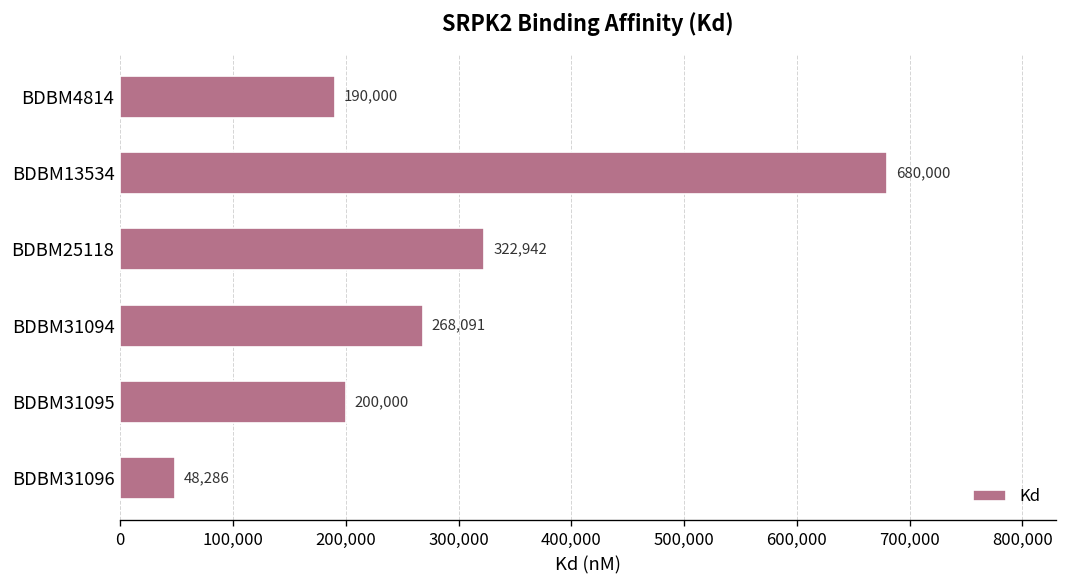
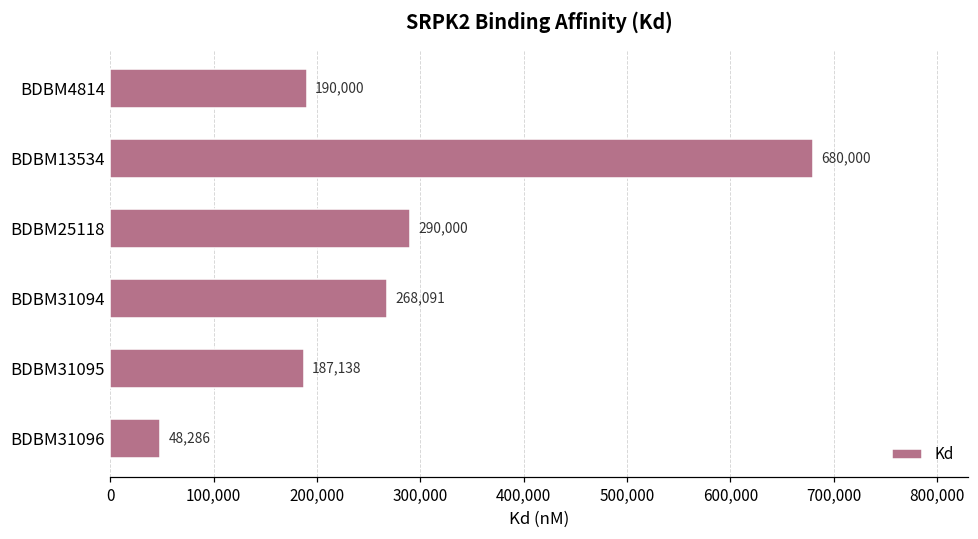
BDBM25118: 322,942 -> 290,000
BDBM31095: 200,000 -> 187,138
